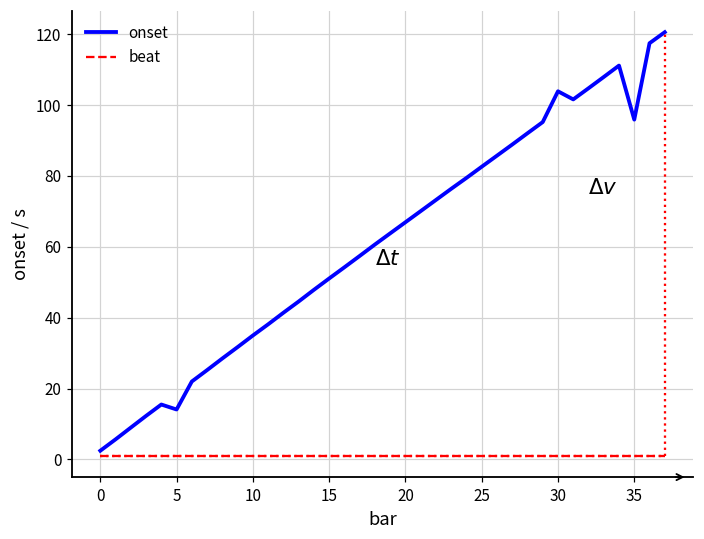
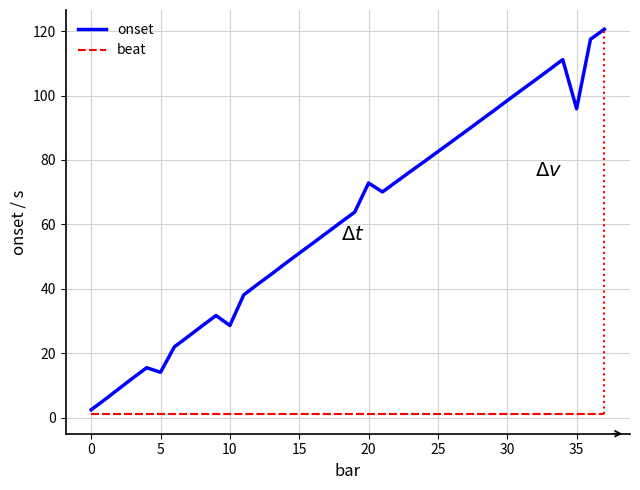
onset, 10: 35 -> 29
onset, 20: 67 -> 73
onset, 30: 104 -> 98
